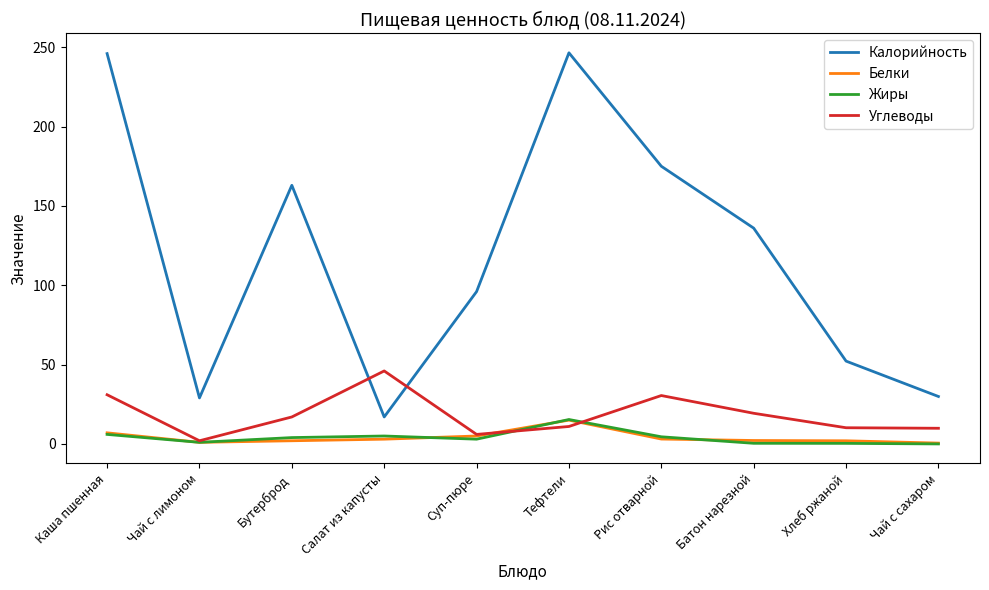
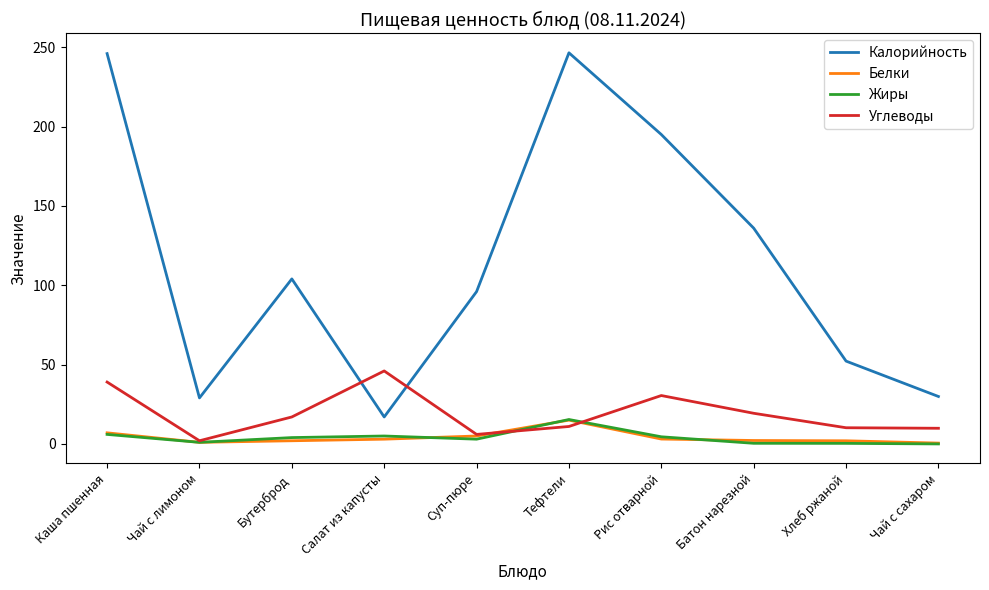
Углеводы, Каша пшенная: 31 -> 39
Калорийность, Бутерброд: 163 -> 104
Калорийность, Рис отварной: 175 -> 195
